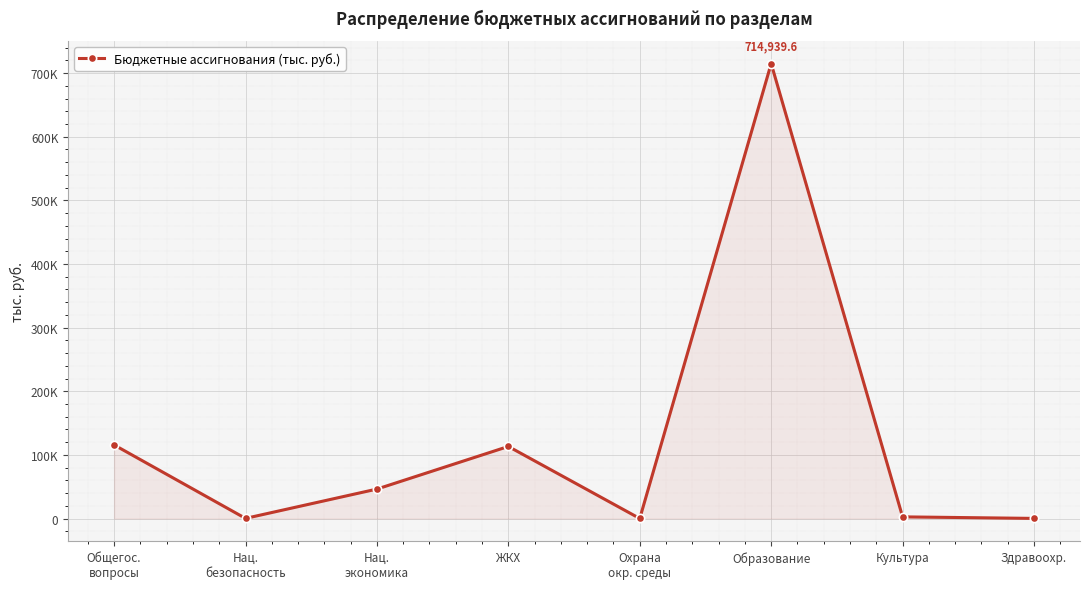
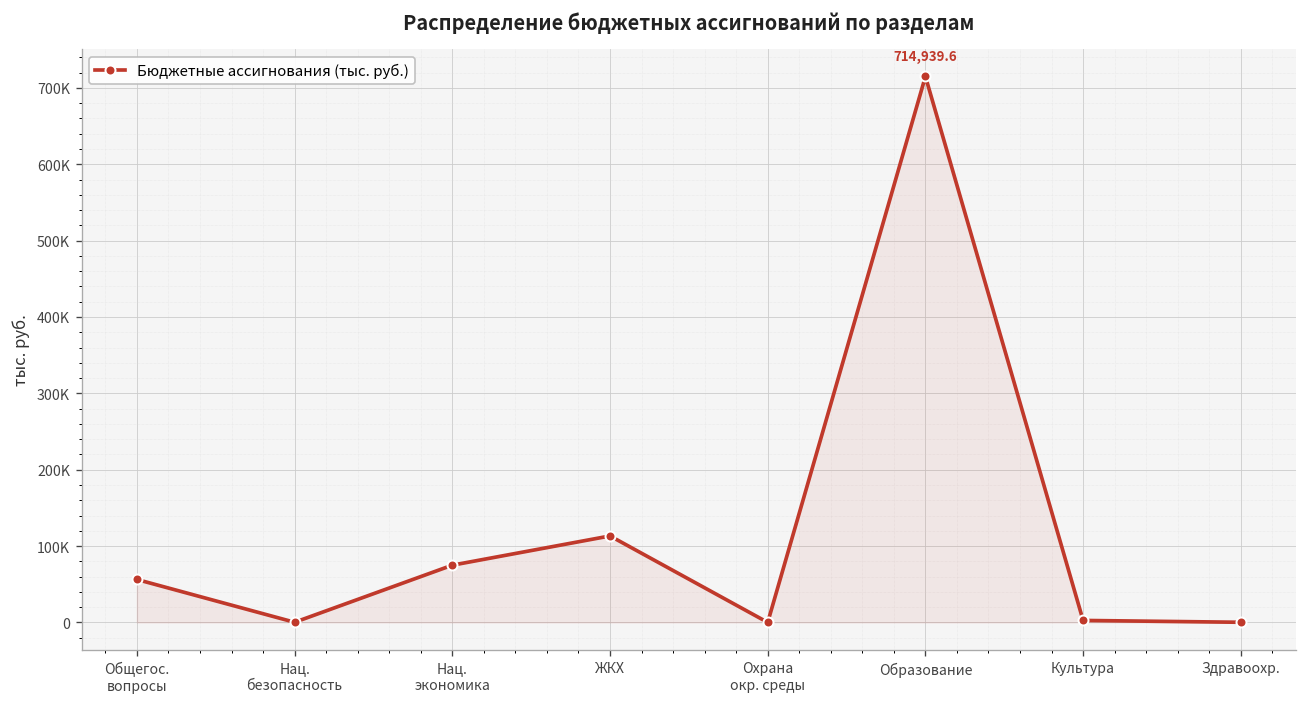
Общегос. вопросы: 120000 -> 60000
Нац. экономика: 50000 -> 70000
